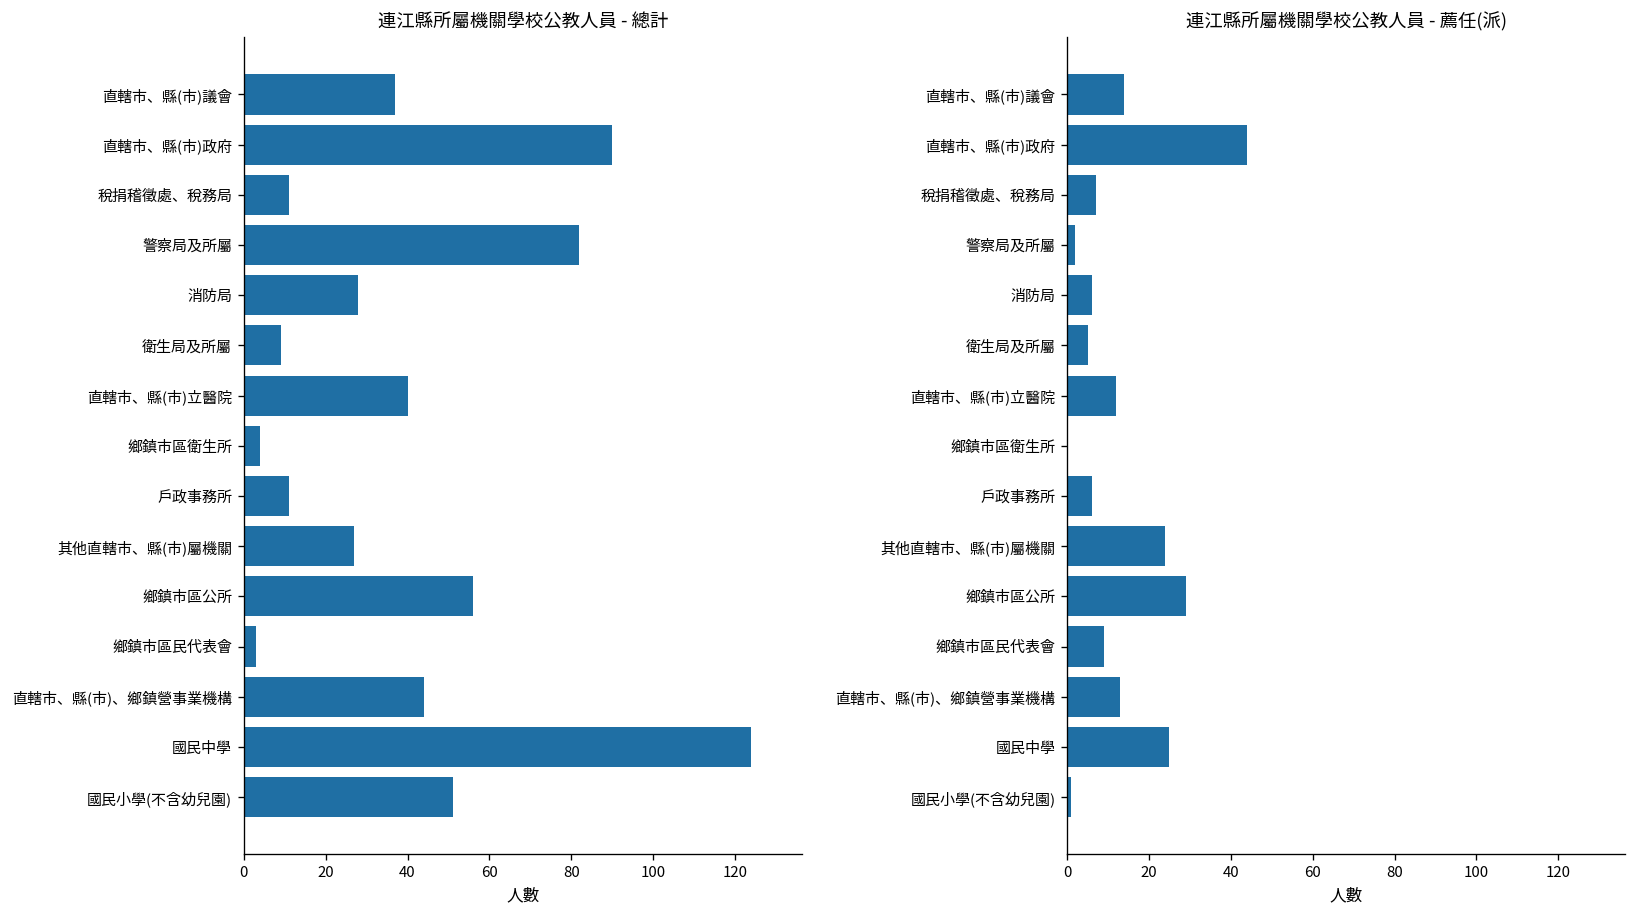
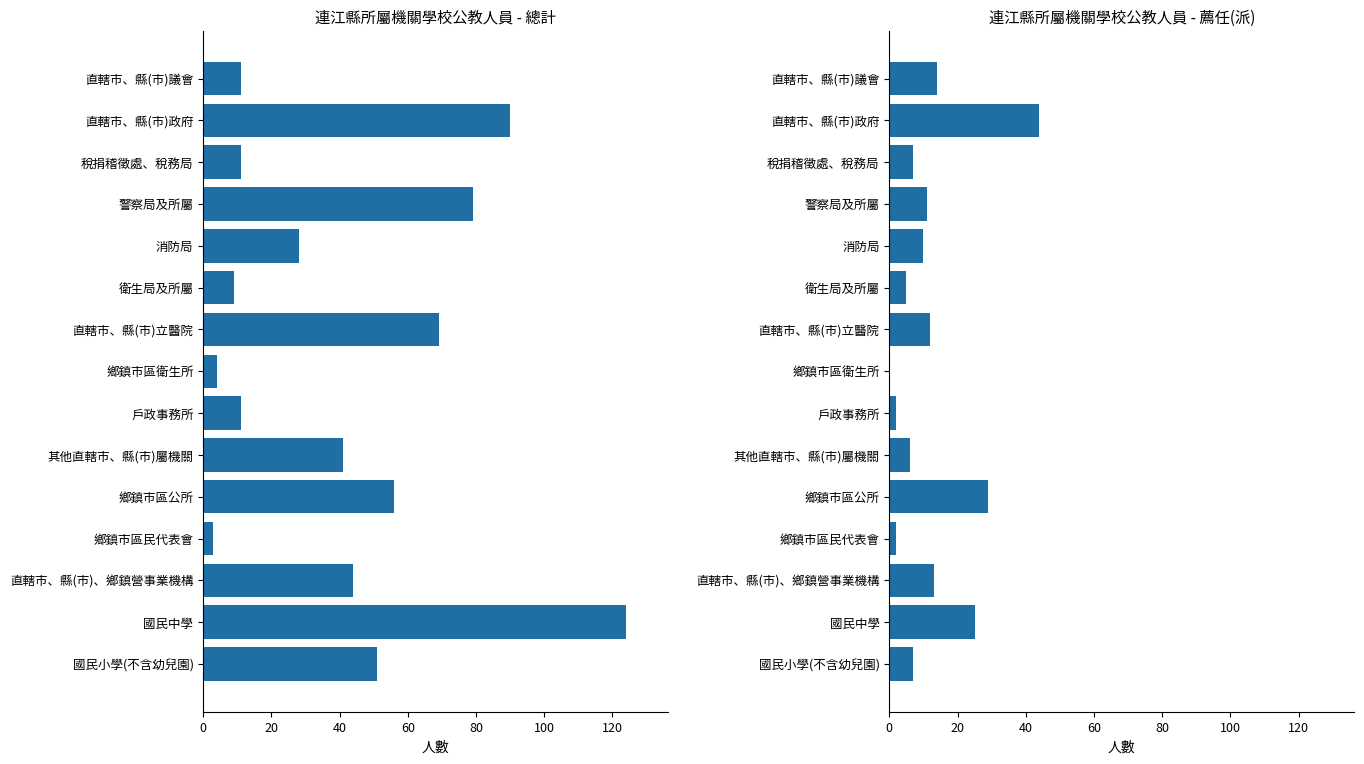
連江縣所屬機關學校公教人員 - 總計, 直轄市、縣(市)議會: 37 -> 11
連江縣所屬機關學校公教人員 - 總計, 警察局及所屬: 82 -> 79
連江縣所屬機關學校公教人員 - 總計, 直轄市、縣(市)立醫院: 40 -> 69
連江縣所屬機關學校公教人員 - 總計, 其他直轄市、縣(市)屬機關: 27 -> 41
連江縣所屬機關學校公教人員 - 薦任(派), 警察局及所屬: 2 -> 11
連江縣所屬機關學校公教人員 - 薦任(派), 消防局: 6 -> 10
連江縣所屬機關學校公教人員 - 薦任(派), 戶政事務所: 6 -> 2
連江縣所屬機關學校公教人員 - 薦任(派), 其他直轄市、縣(市)屬機關: 24 -> 6
連江縣所屬機關學校公教人員 - 薦任(派), 鄉鎮市區民代表會: 9 -> 2
連江縣所屬機關學校公教人員 - 薦任(派), 國民小學(不含幼兒園): 1 -> 7
